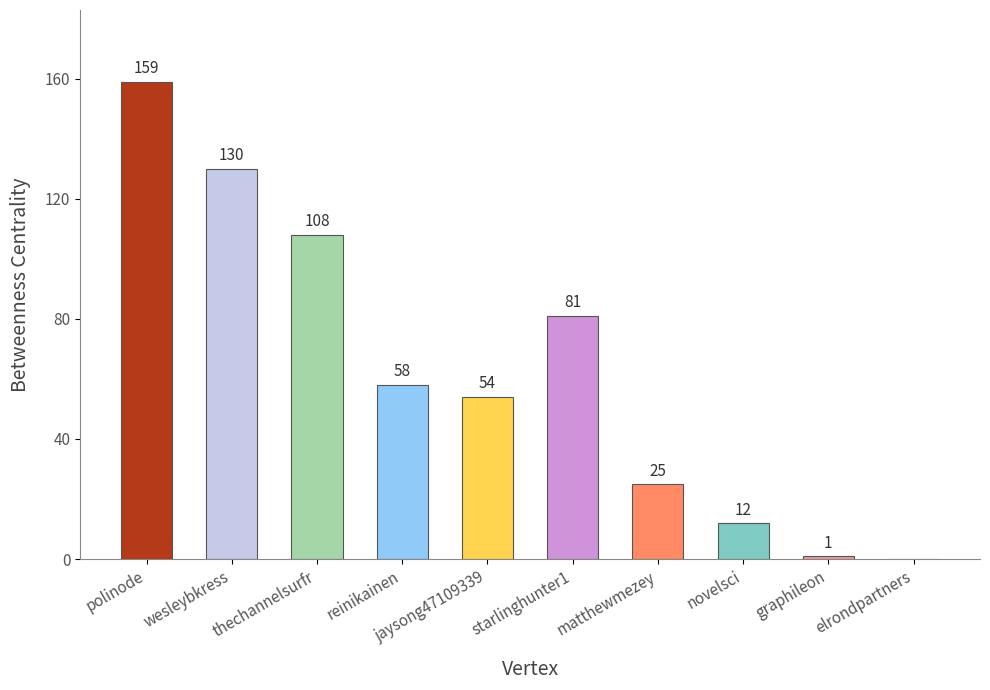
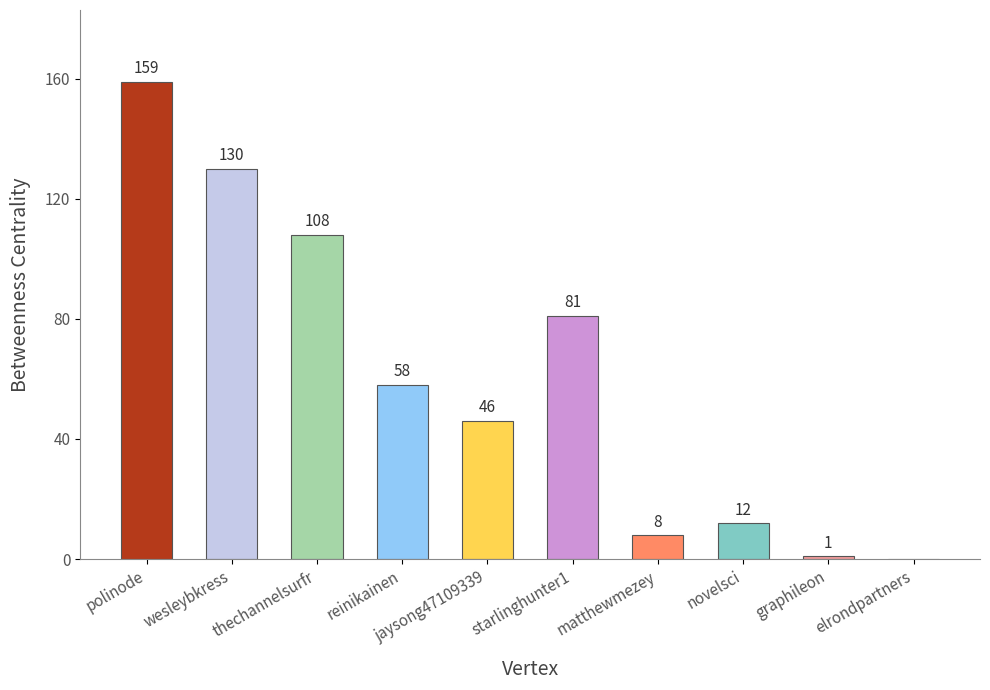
jaysong47109339: 54 -> 46
matthewmezey: 25 -> 8
